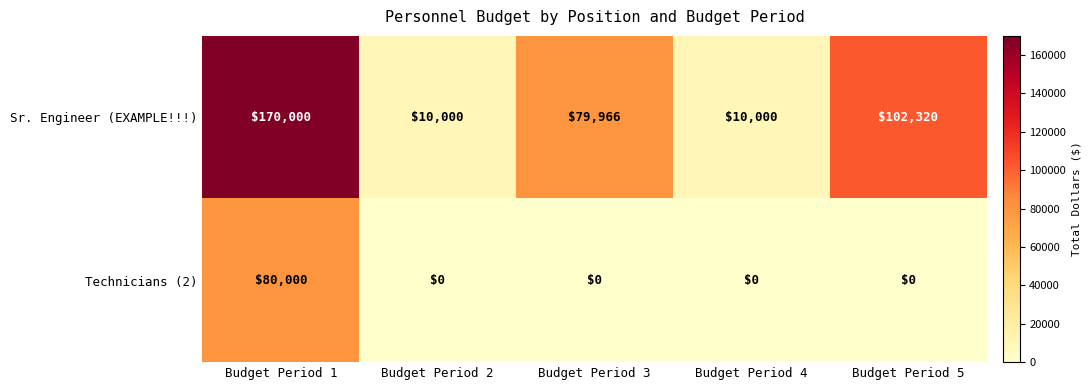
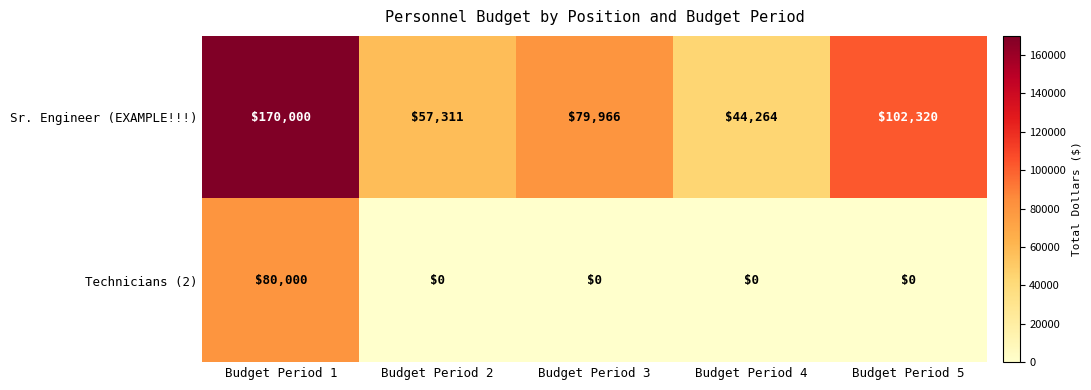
Sr. Engineer (EXAMPLE!!!), Budget Period 2: $10,000 -> $57,311
Sr. Engineer (EXAMPLE!!!), Budget Period 4: $10,000 -> $44,264
